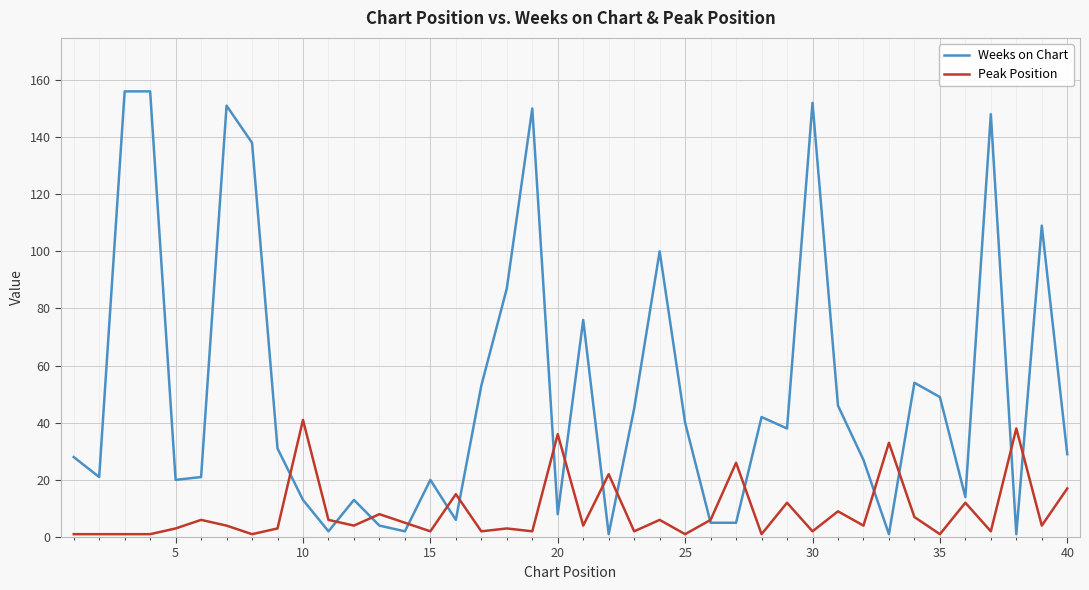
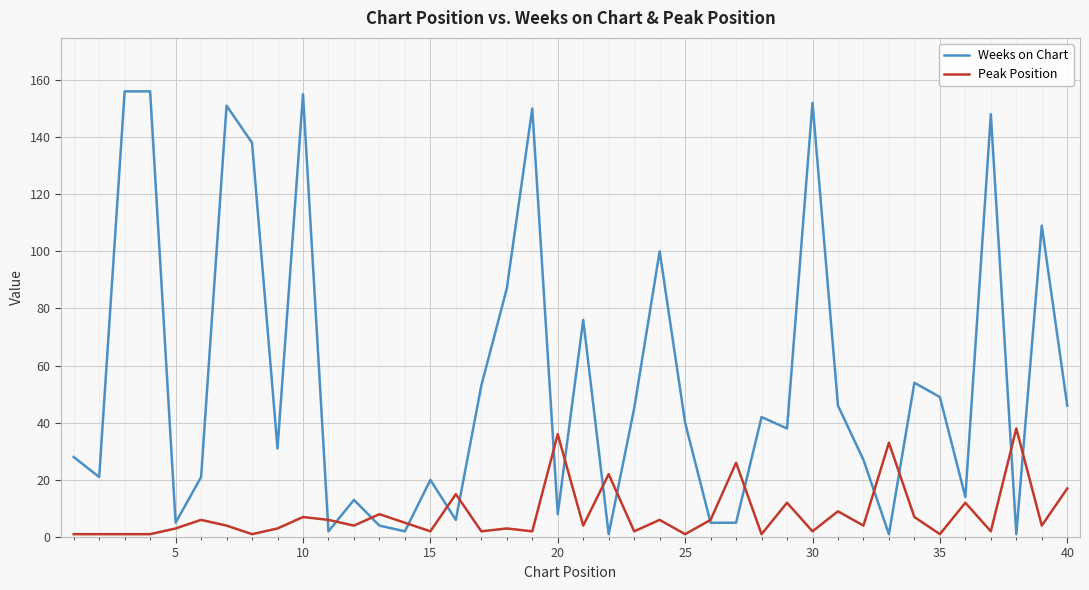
Weeks on Chart, 5: 20 -> 5
Weeks on Chart, 10: 13 -> 155
Peak Position, 10: 41 -> 7
Weeks on Chart, 40: 29 -> 46
